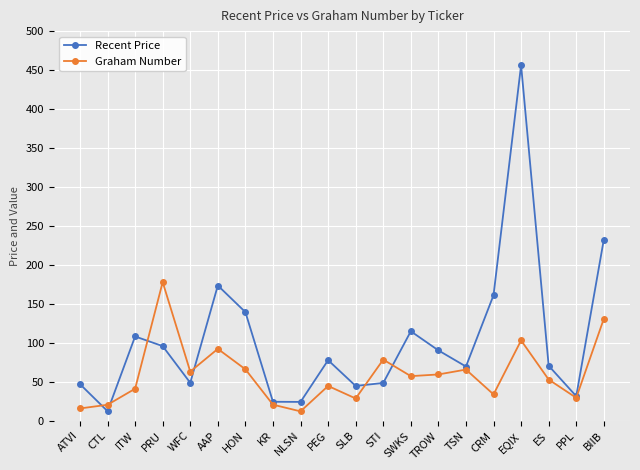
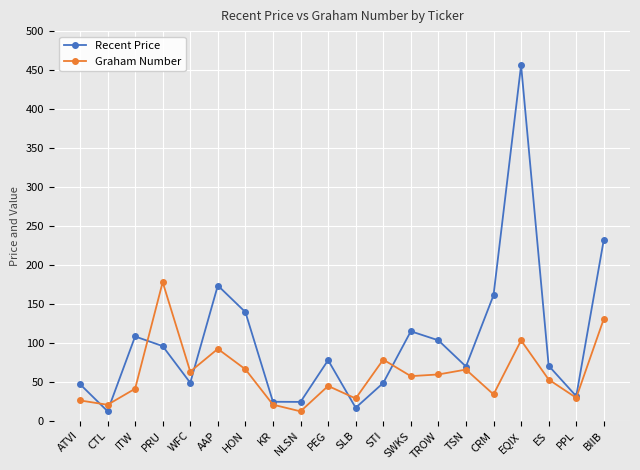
Graham Number, ATVI: 20 -> 30
Recent Price, SLB: 40 -> 20
Recent Price, TROW: 90 -> 100
